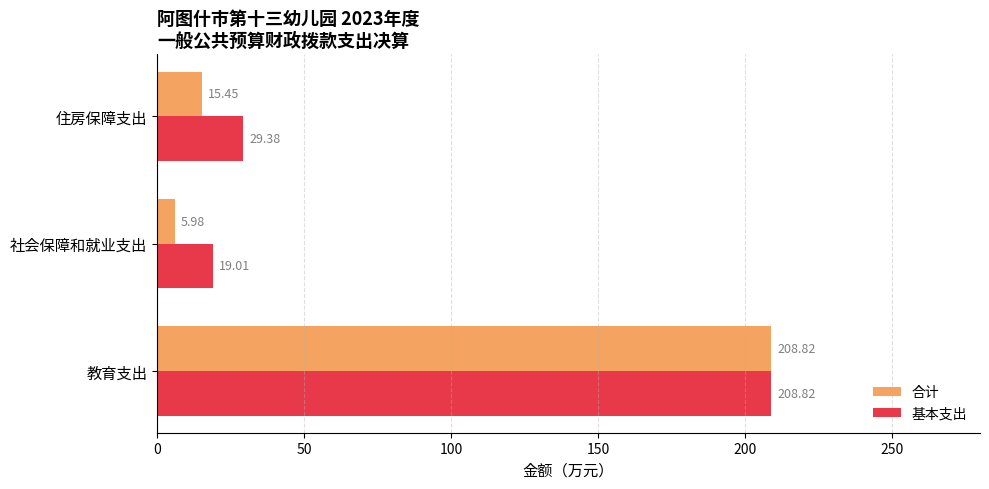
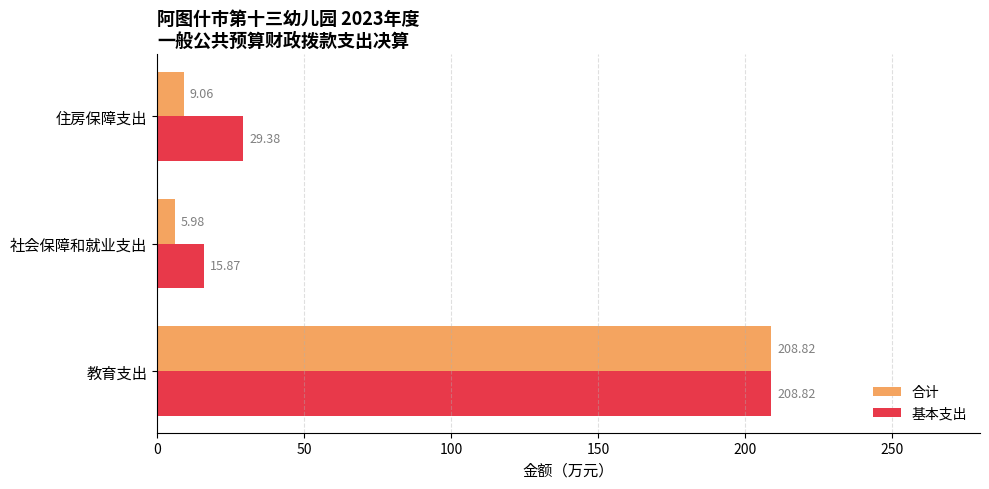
合计, 住房保障支出: 15.45 -> 9.06
基本支出, 社会保障和就业支出: 19.01 -> 15.87
